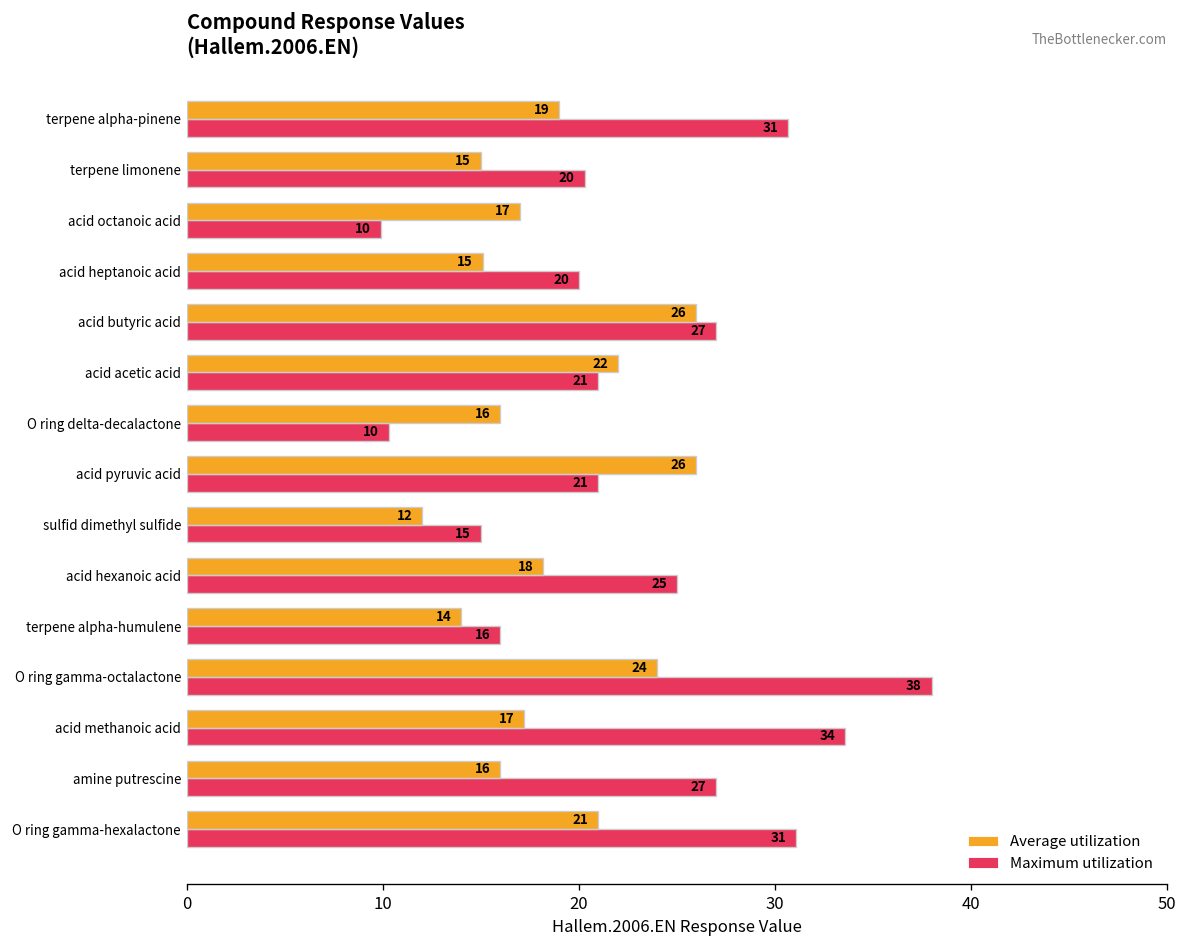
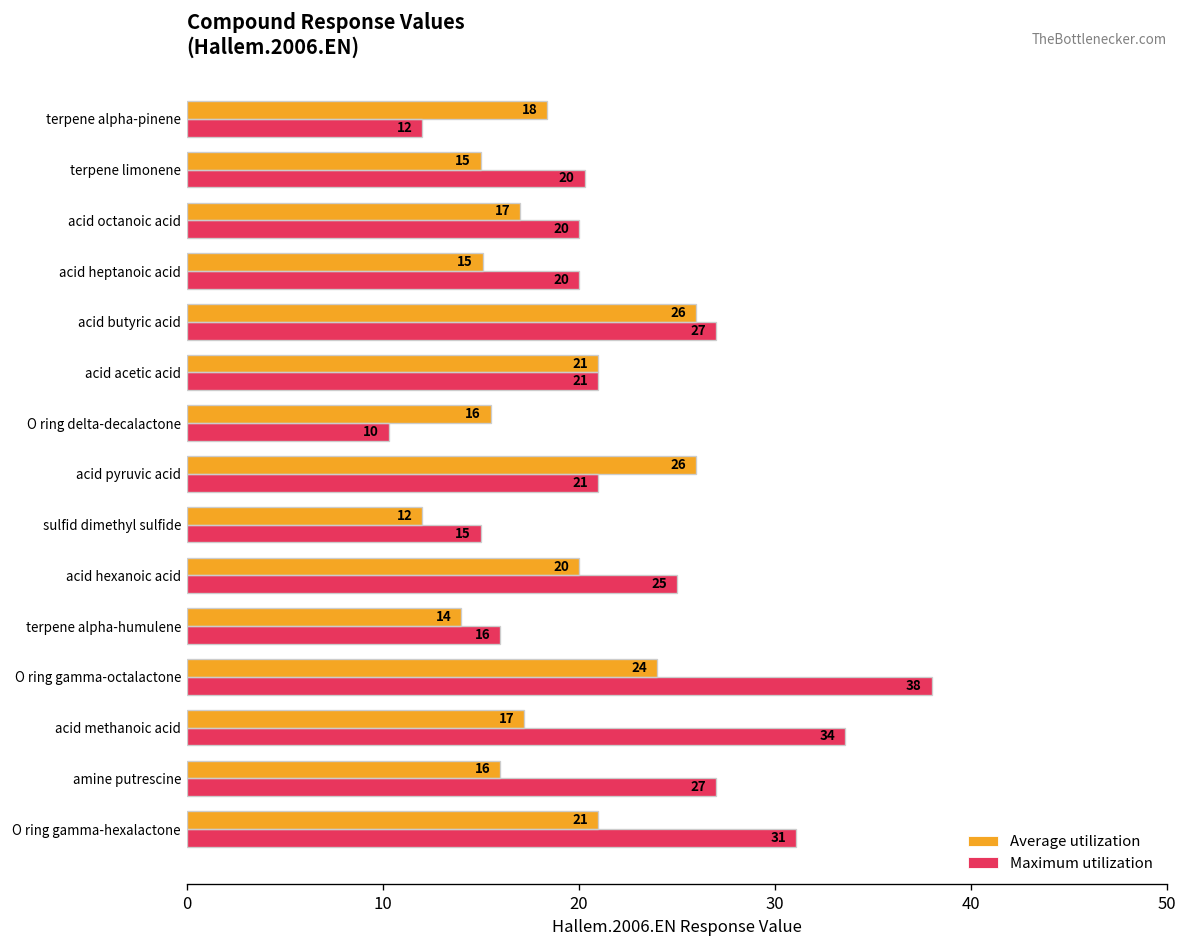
Average utilization, terpene alpha-pinene: 19 -> 18
Maximum utilization, terpene alpha-pinene: 31 -> 12
Maximum utilization, acid octanoic acid: 10 -> 20
Average utilization, acid acetic acid: 22 -> 21
Average utilization, O ring delta-decalactone: 16.0 -> 15.5
Average utilization, acid hexanoic acid: 18 -> 20
